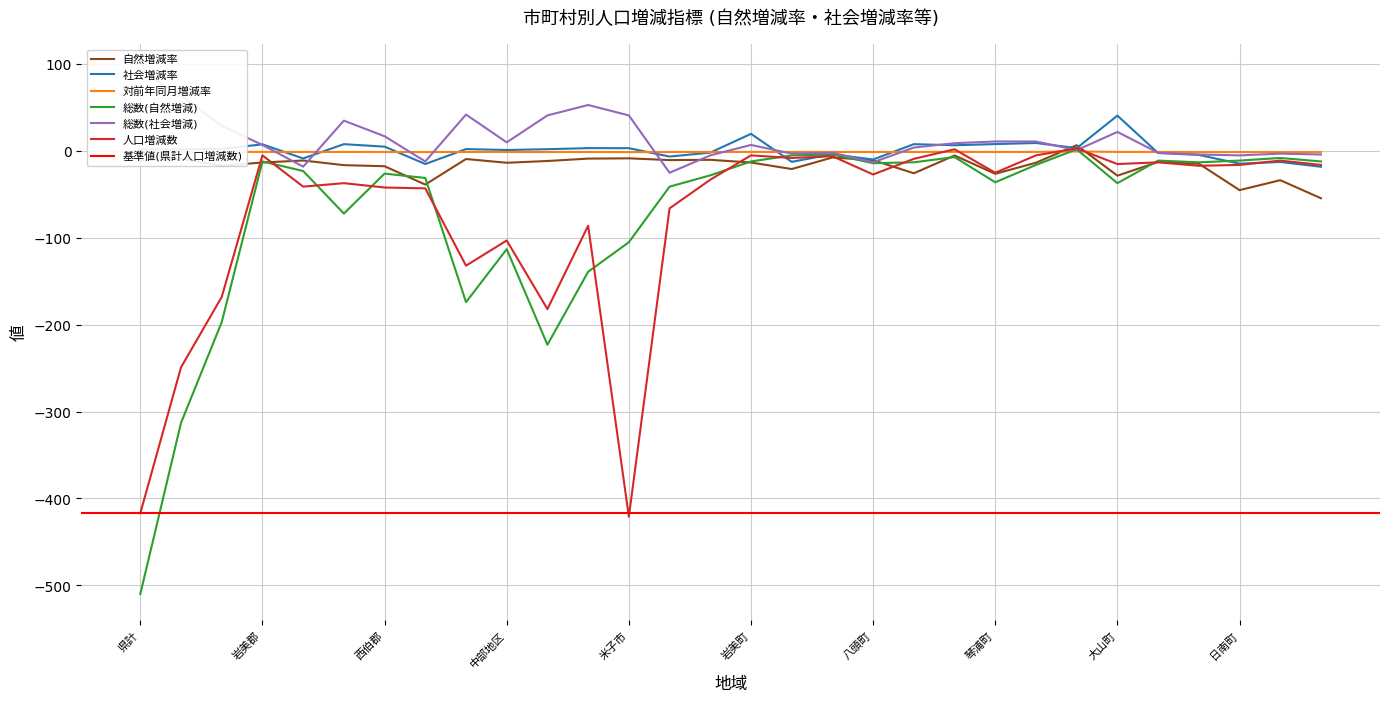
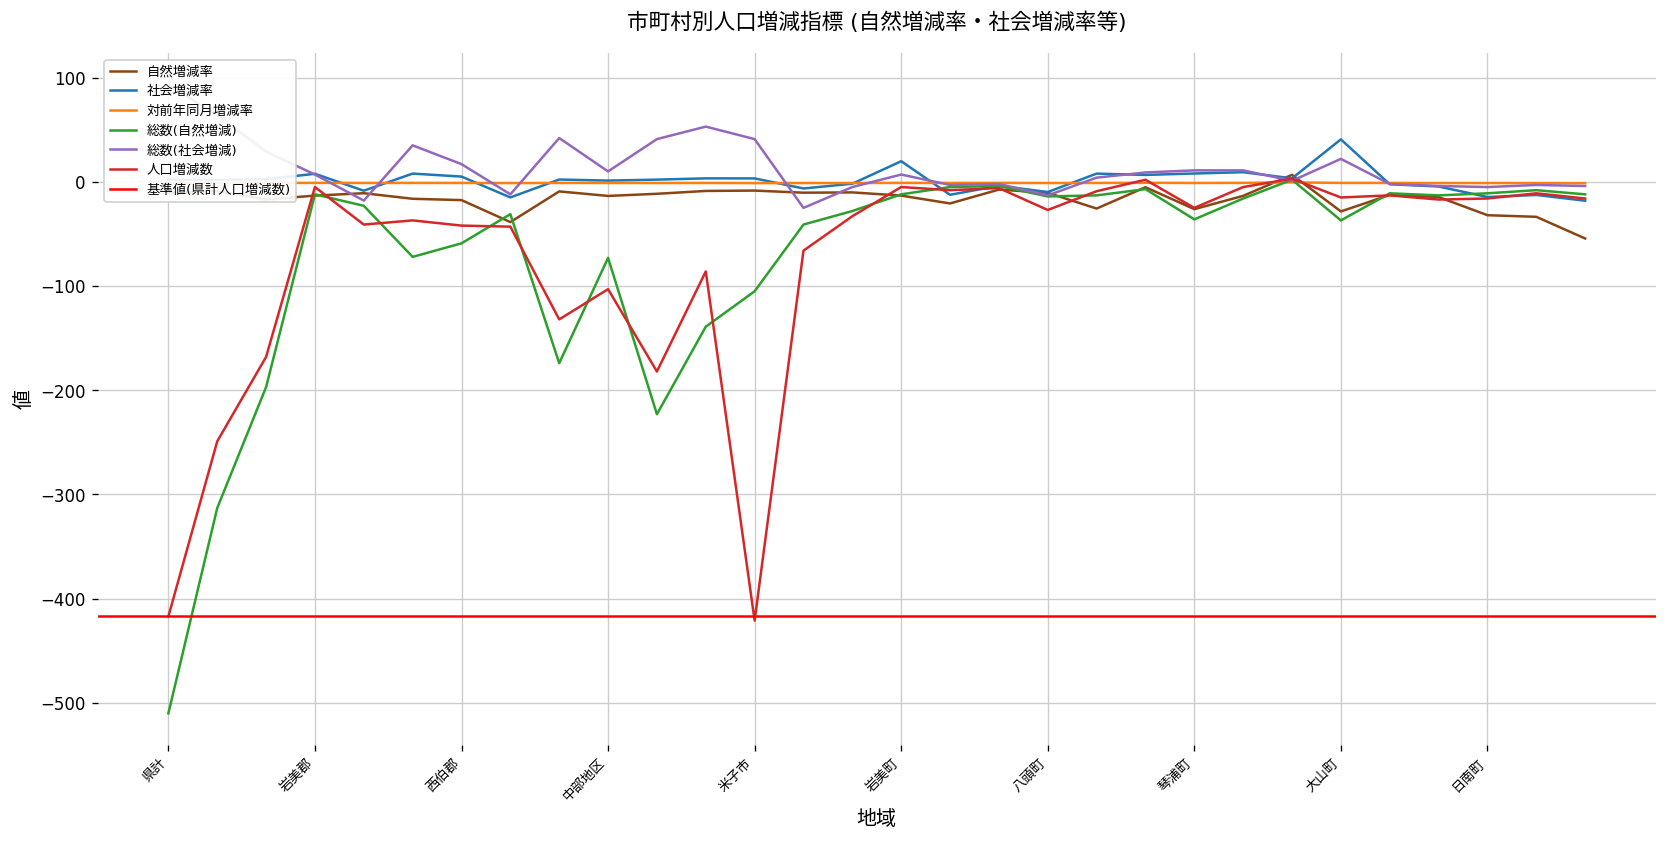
総数(自然増減), 西伯郡: -30 -> -60
総数(自然増減), 中部地区: -110 -> -70
自然増減率, 日南町: -50 -> -30
